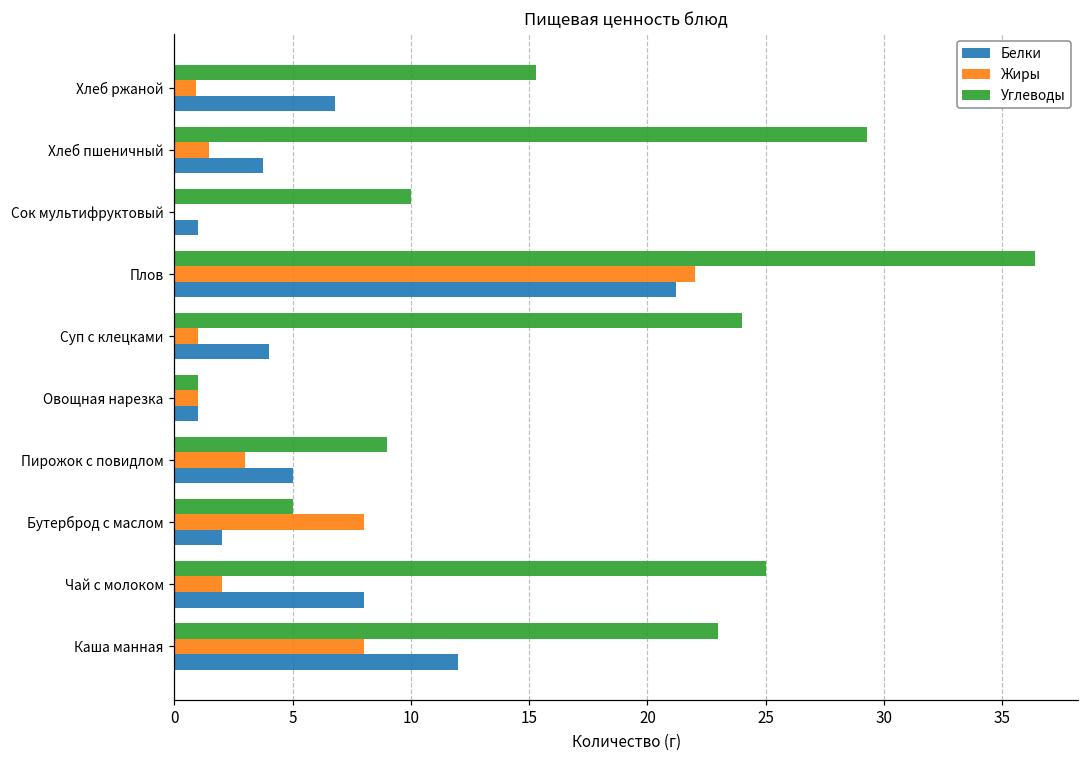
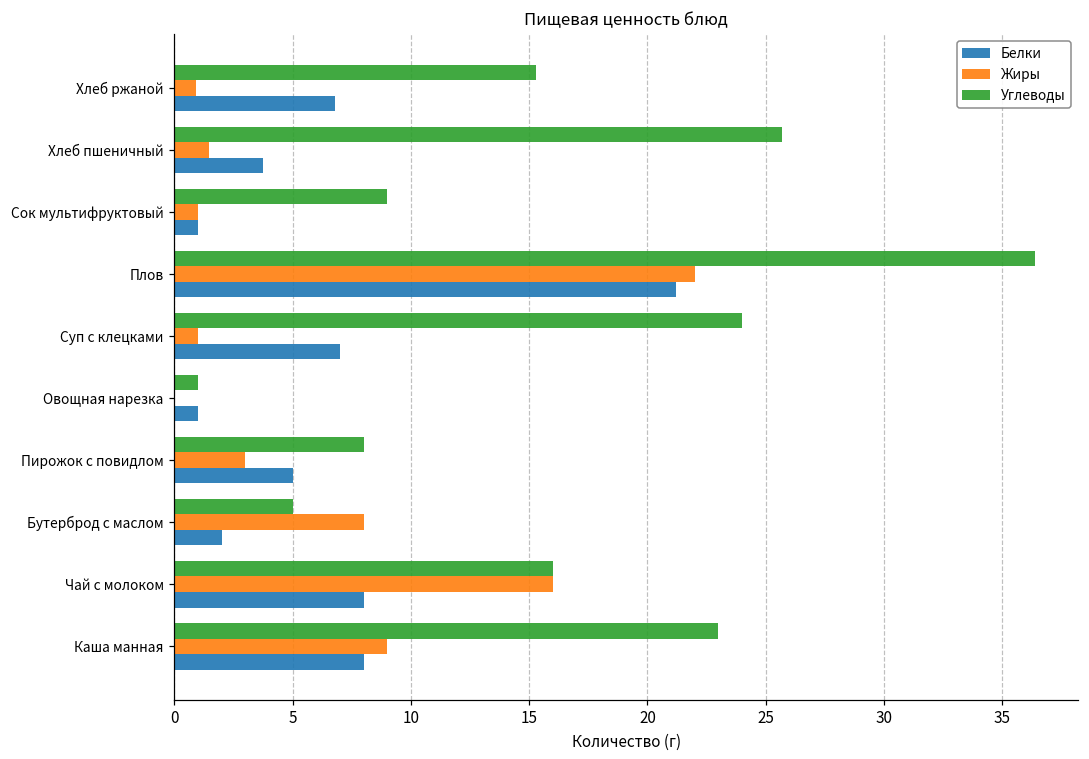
Углеводы, Хлеб пшеничный: 29.3 -> 25.7
Углеводы, Сок мультифруктовый: 10 -> 9
Жиры, Сок мультифруктовый: 0 -> 1
Белки, Суп с клецками: 4 -> 7
Жиры, Овощная нарезка: 1 -> 0
Углеводы, Пирожок с повидлом: 9 -> 8
Углеводы, Чай с молоком: 25 -> 16
Жиры, Чай с молоком: 2 -> 16
Жиры, Каша манная: 8 -> 9
Белки, Каша манная: 12 -> 8
